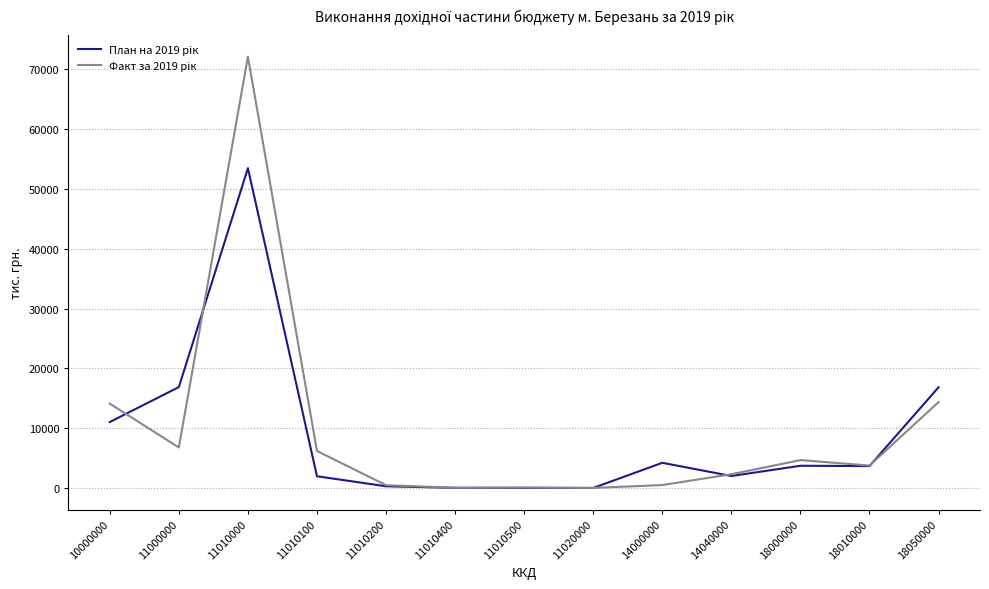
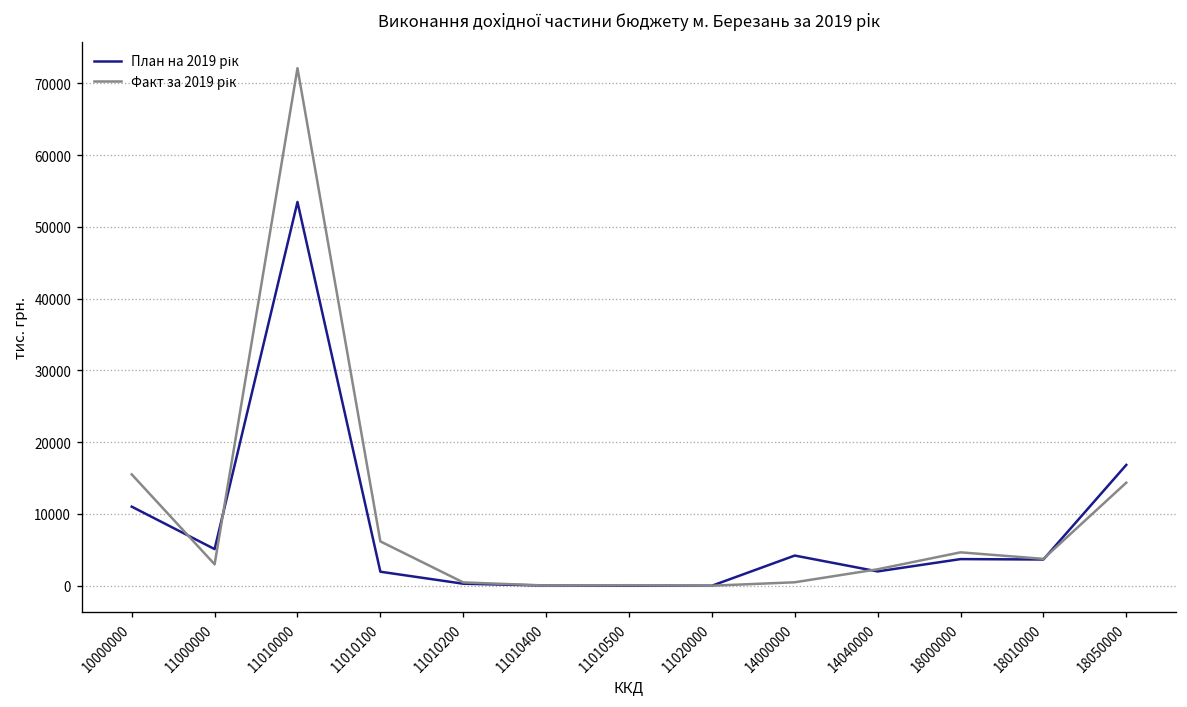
Факт за 2019 рік, 10000000: 14000 -> 16000
План на 2019 рік, 11000000: 17000 -> 5000
Факт за 2019 рік, 11000000: 7000 -> 3000
